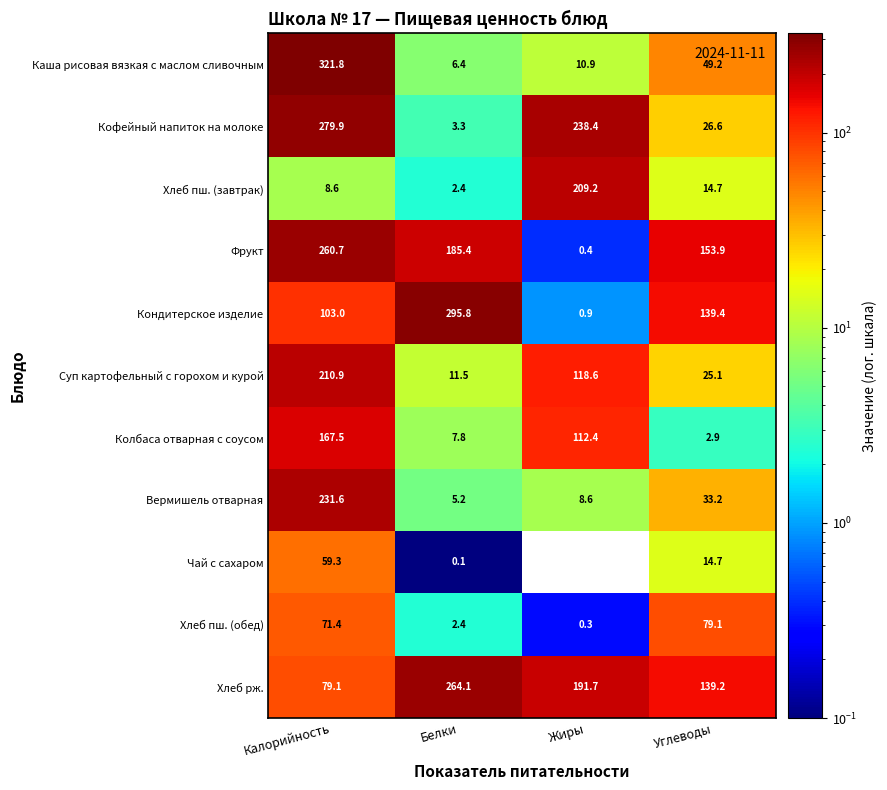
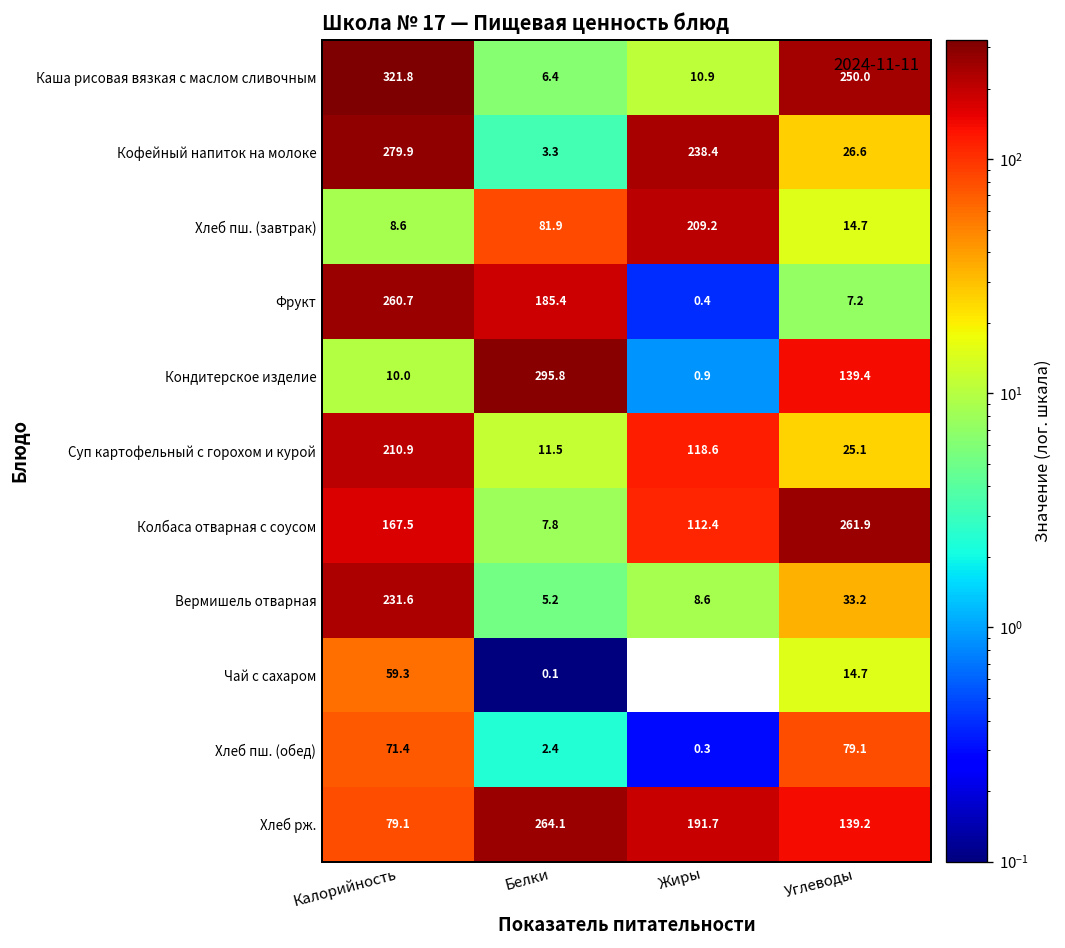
Каша рисовая вязкая с маслом сливочным, Углеводы: 49.2 -> 250.0
Хлеб пш. (завтрак), Белки: 2.4 -> 81.9
Фрукт, Углеводы: 153.9 -> 7.2
Кондитерское изделие, Калорийность: 103.0 -> 10.0
Колбаса отварная с соусом, Углеводы: 2.9 -> 261.9
